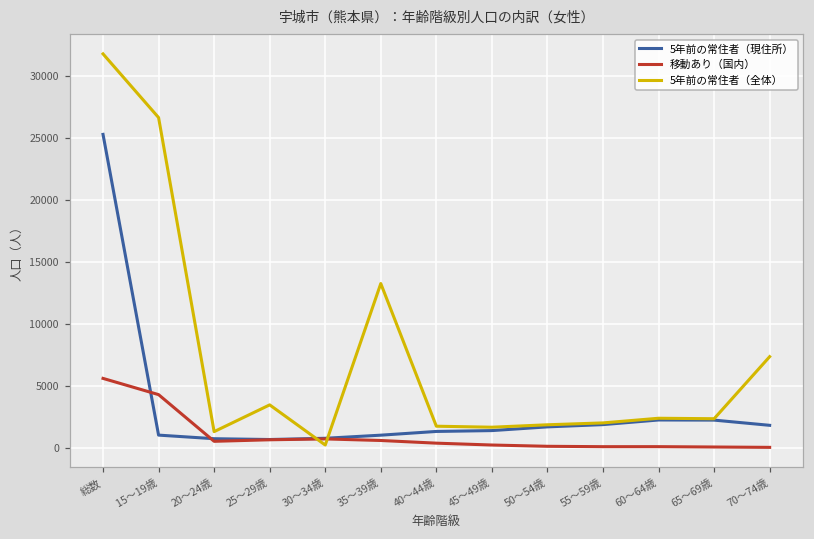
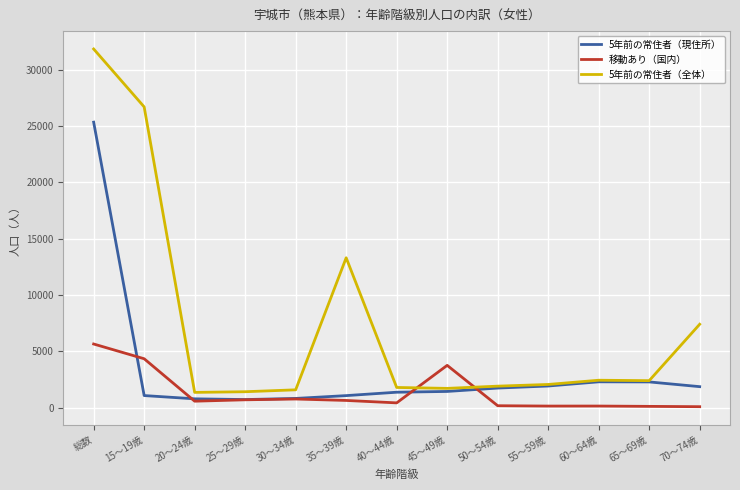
5年前の常住者（全体）, 25～29歳: 3500 -> 1400
5年前の常住者（全体）, 30～34歳: 300 -> 1600
移動あり（国内）, 45～49歳: 300 -> 3800
